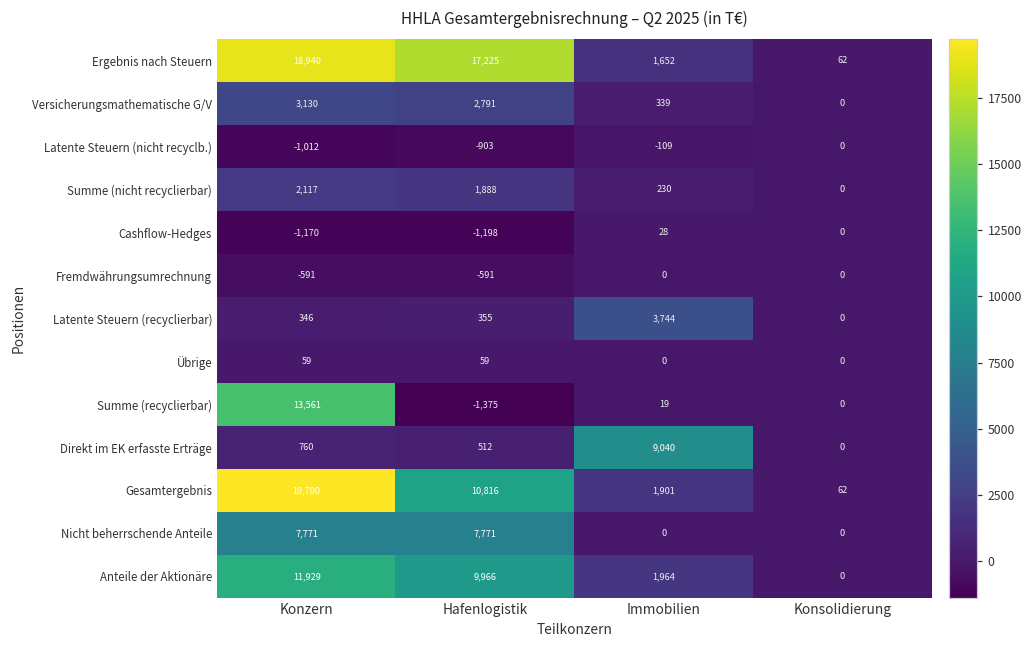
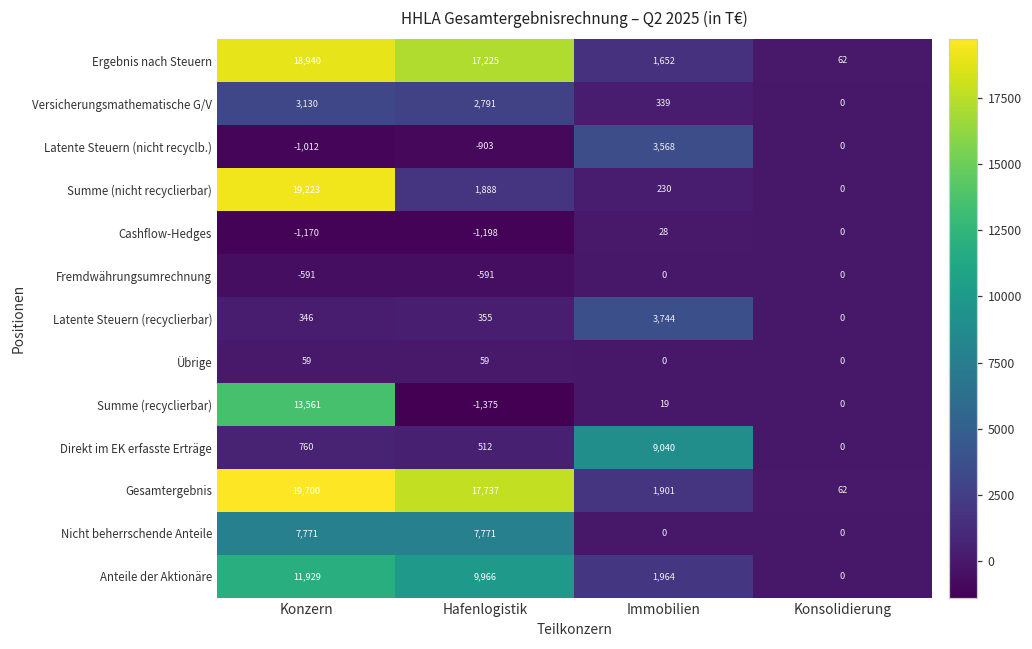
Latente Steuern (nicht recyclb.), Immobilien: -109 -> 3,568
Summe (nicht recyclierbar), Konzern: 2,117 -> 19,223
Gesamtergebnis, Hafenlogistik: 10,816 -> 17,737
